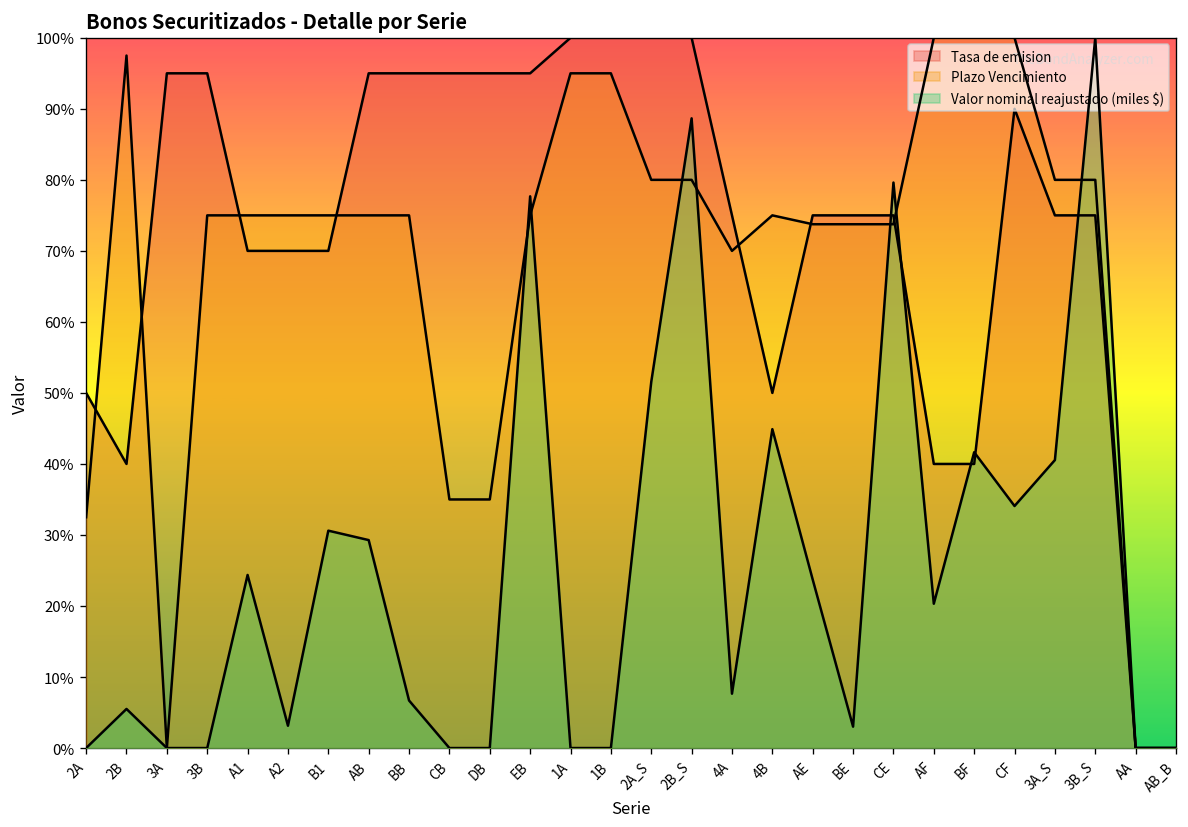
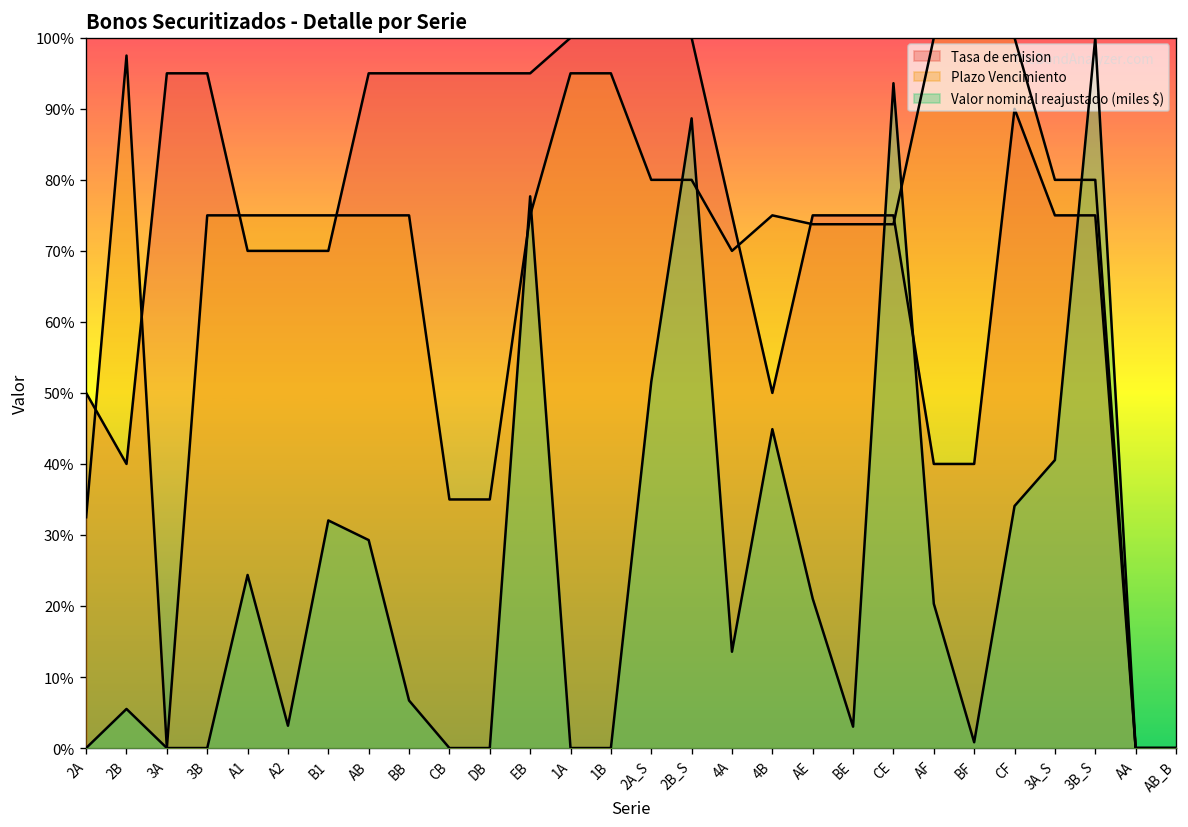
Valor nominal reajustado (miles $), B1: 31% -> 32%
Valor nominal reajustado (miles $), 4A: 8% -> 14%
Valor nominal reajustado (miles $), AE: 24% -> 21%
Valor nominal reajustado (miles $), CE: 80% -> 94%
Valor nominal reajustado (miles $), BF: 42% -> 1%
